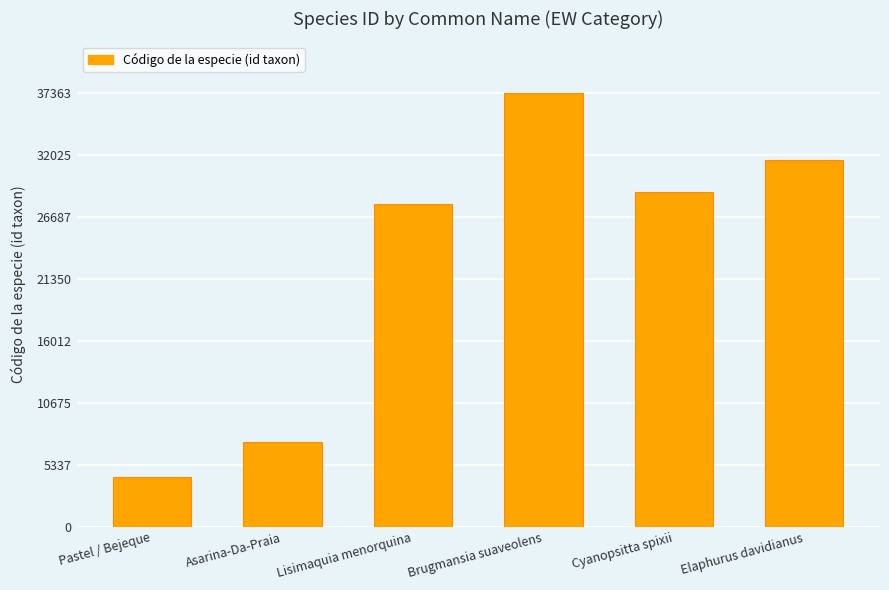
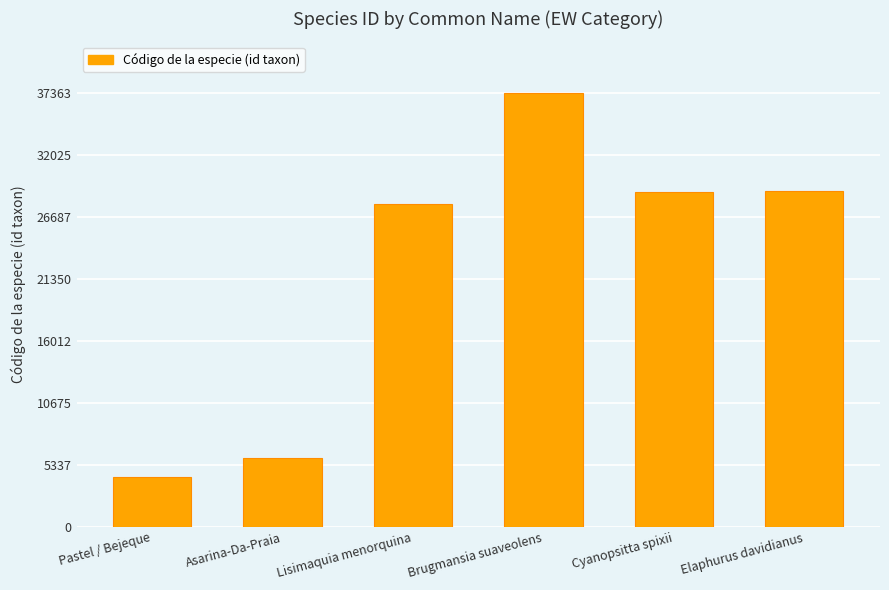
Asarina-Da-Praia: 7300 -> 6000
Elaphurus davidianus: 31600 -> 29000
